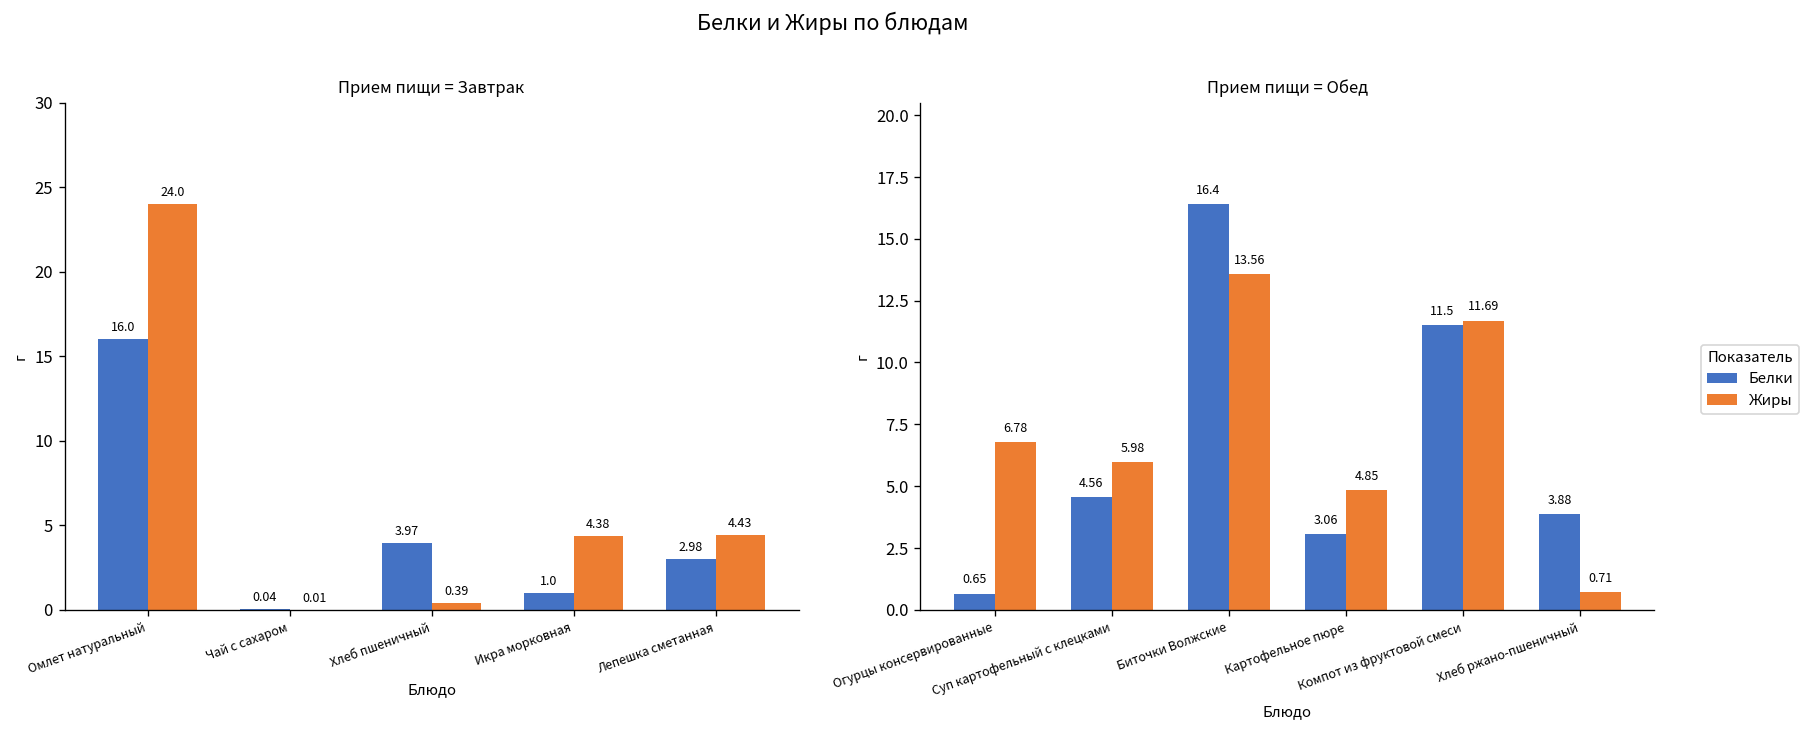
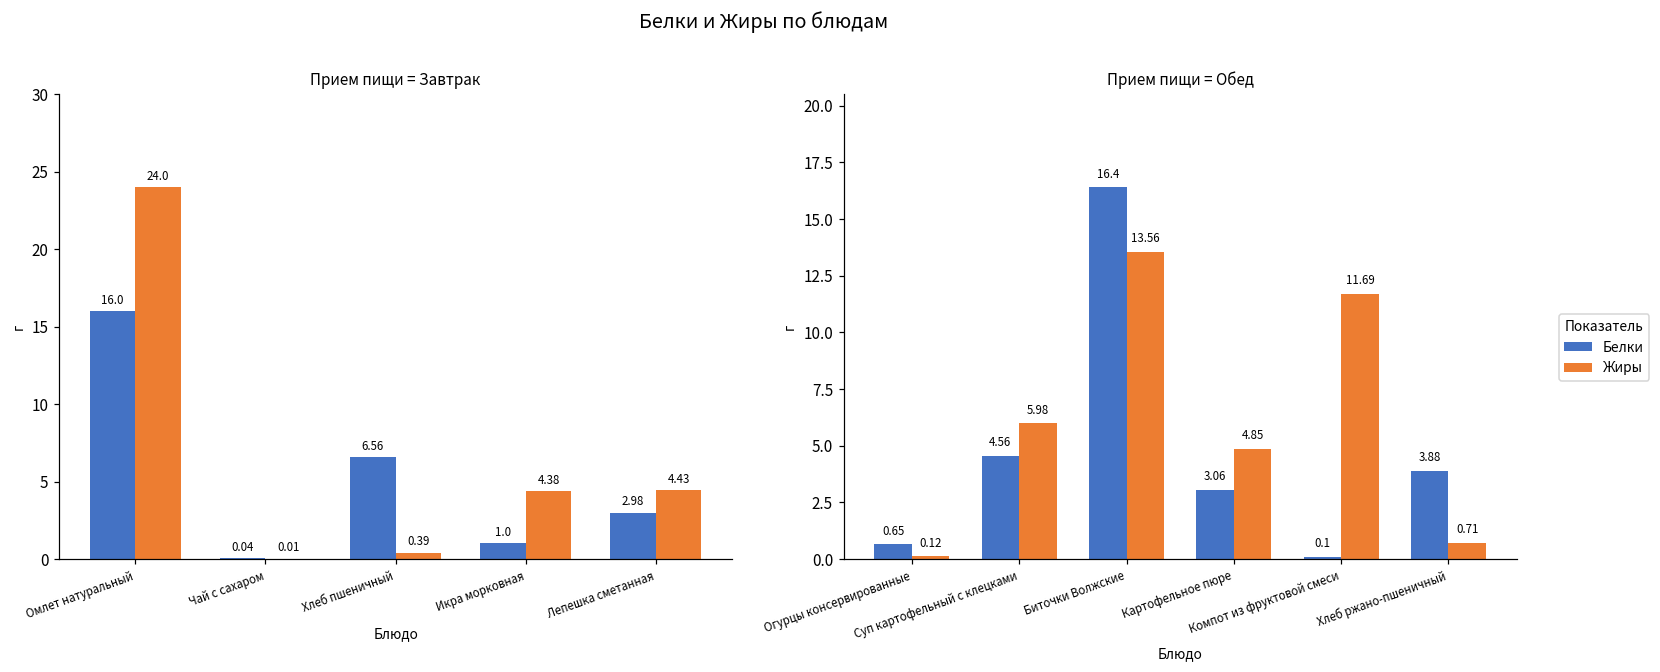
Прием пищи = Завтрак, Белки, Хлеб пшеничный: 3.97 -> 6.56
Прием пищи = Обед, Жиры, Огурцы консервированные: 6.78 -> 0.12
Прием пищи = Обед, Белки, Компот из фруктовой смеси: 11.5 -> 0.1
